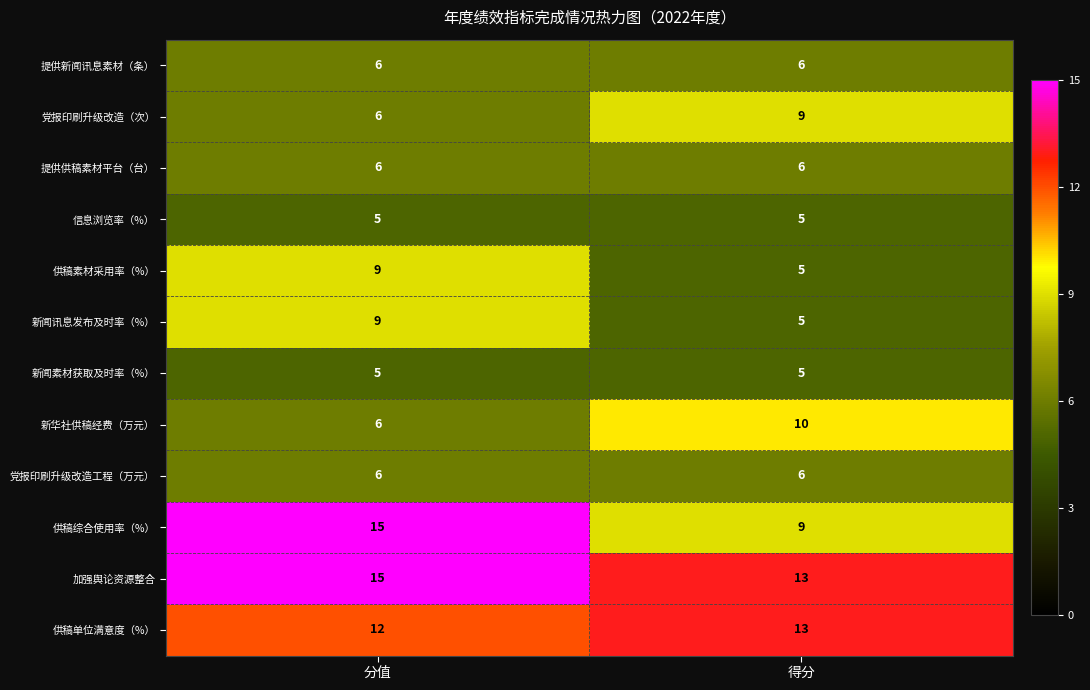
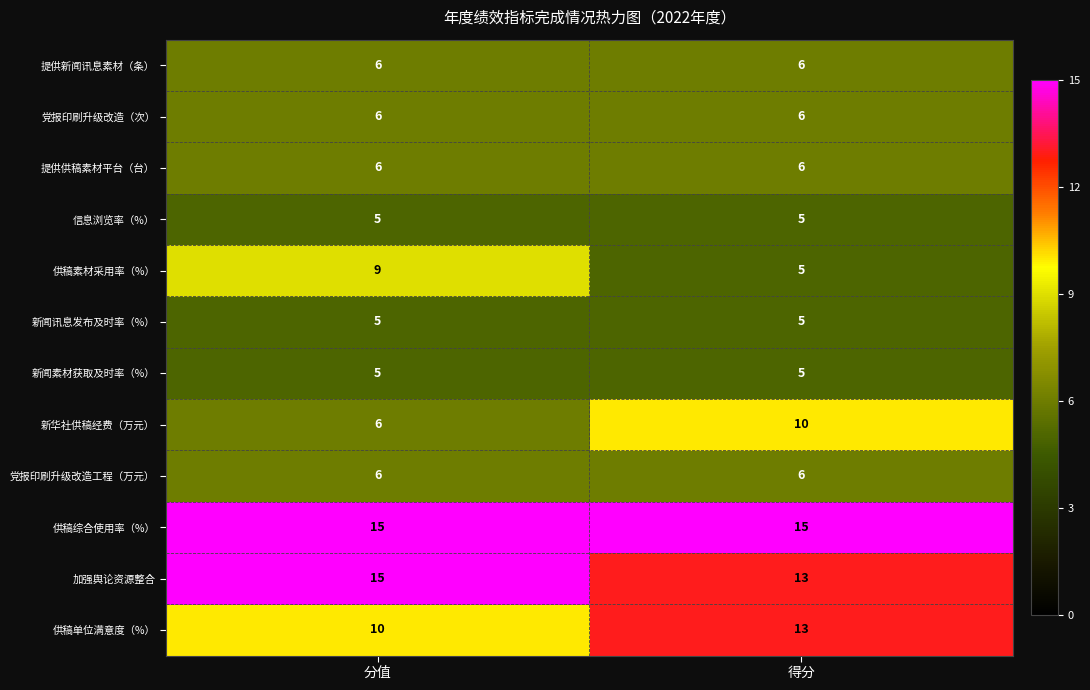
党报印刷升级改造（次）, 得分: 9 -> 6
新闻讯息发布及时率（%）, 分值: 9 -> 5
供稿综合使用率（%）, 得分: 9 -> 15
供稿单位满意度（%）, 分值: 12 -> 10
